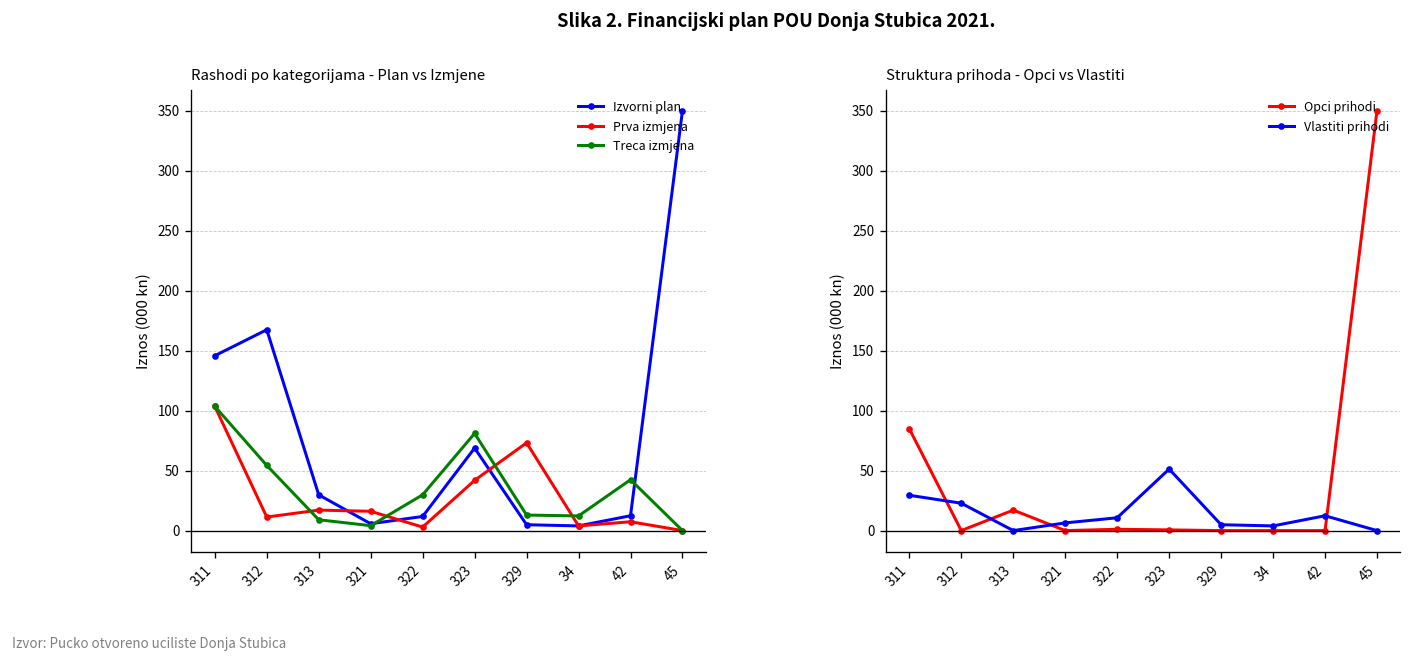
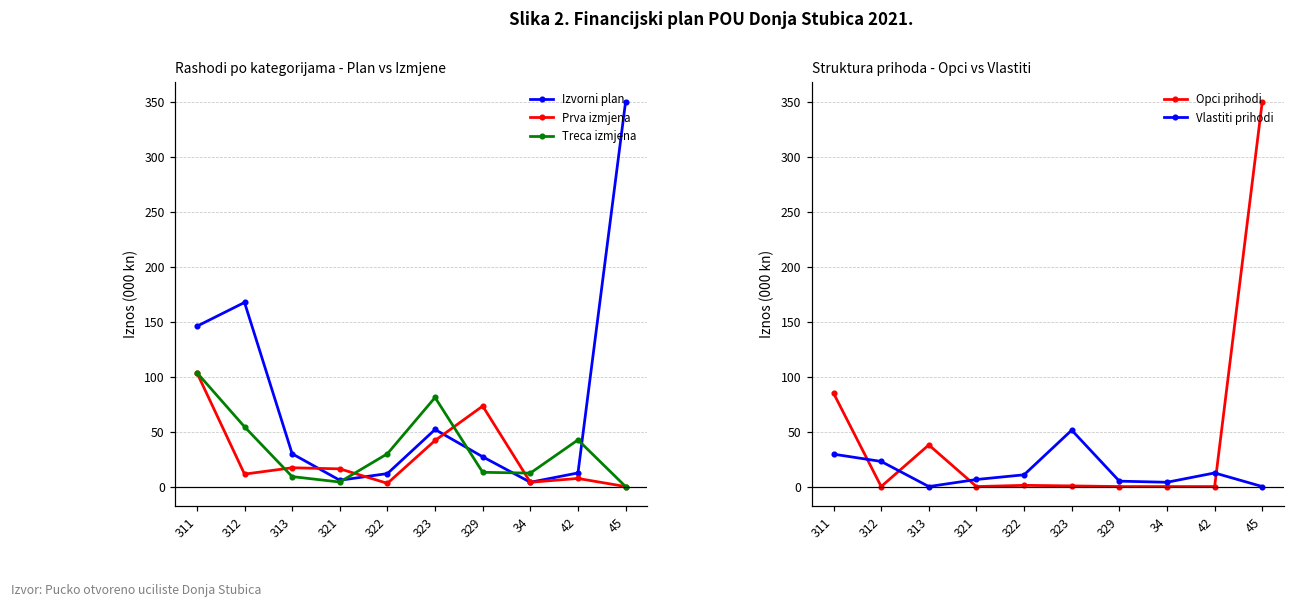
Rashodi po kategorijama - Plan vs Izmjene, Izvorni plan, 323: 70 -> 50
Rashodi po kategorijama - Plan vs Izmjene, Izvorni plan, 329: 0 -> 30
Struktura prihoda - Opci vs Vlastiti, Opci prihodi, 313: 20 -> 40
